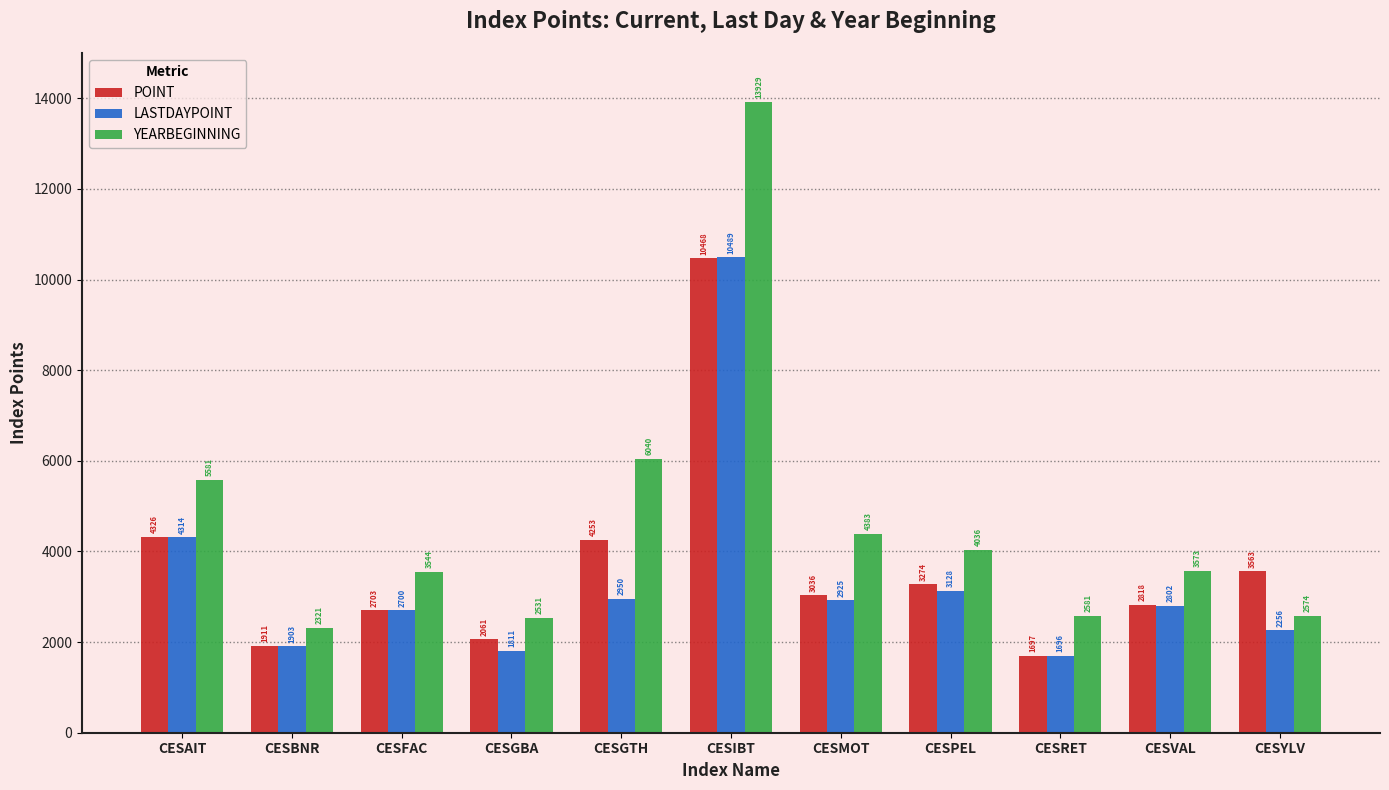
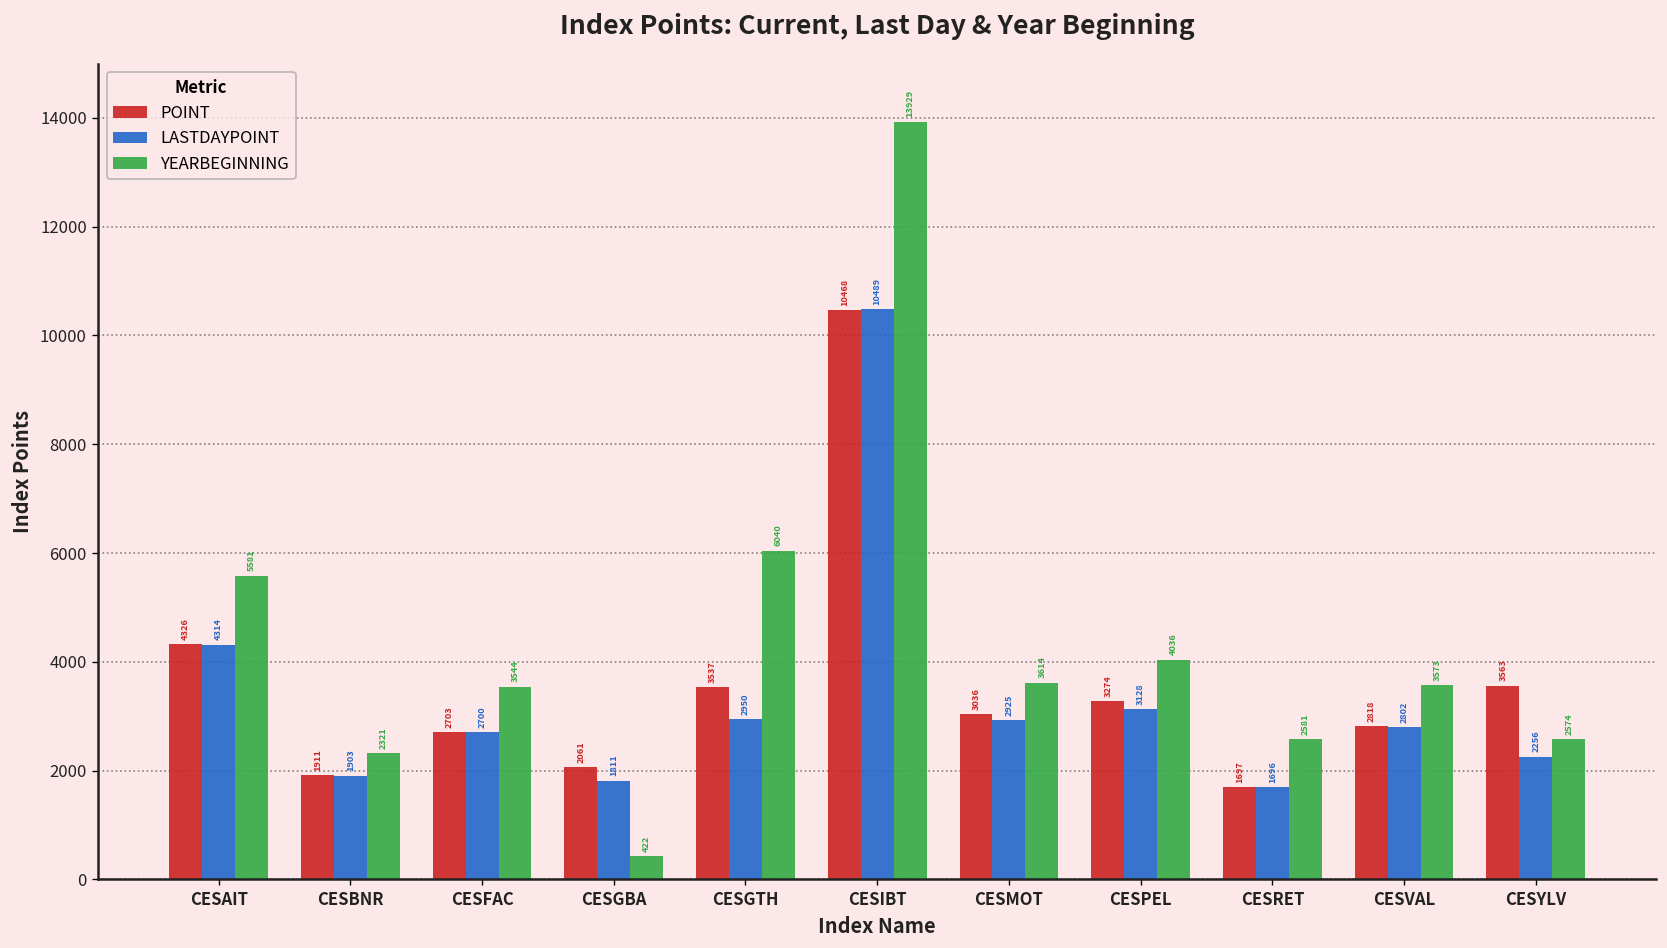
YEARBEGINNING, CESGBA: 2531 -> 422
POINT, CESGTH: 4253 -> 3537
YEARBEGINNING, CESMOT: 4383 -> 3614
